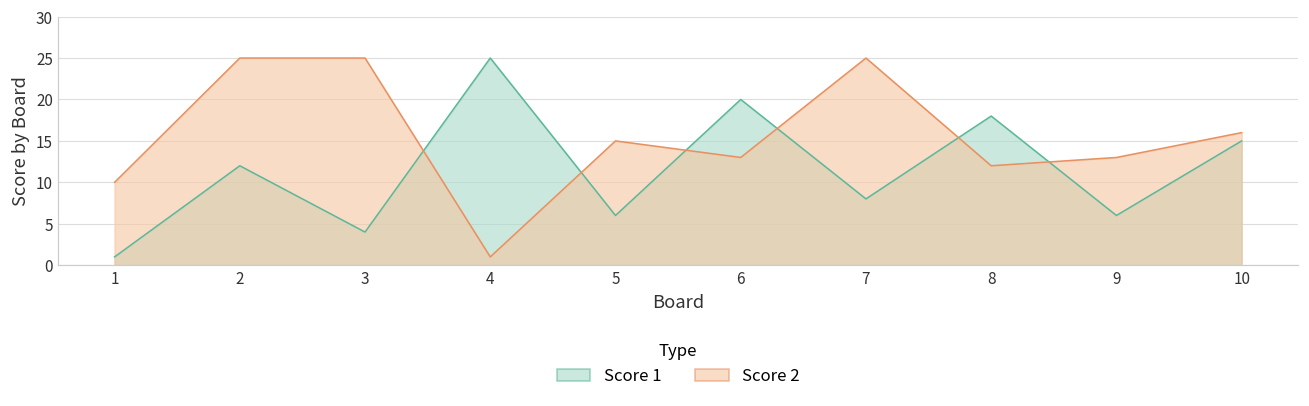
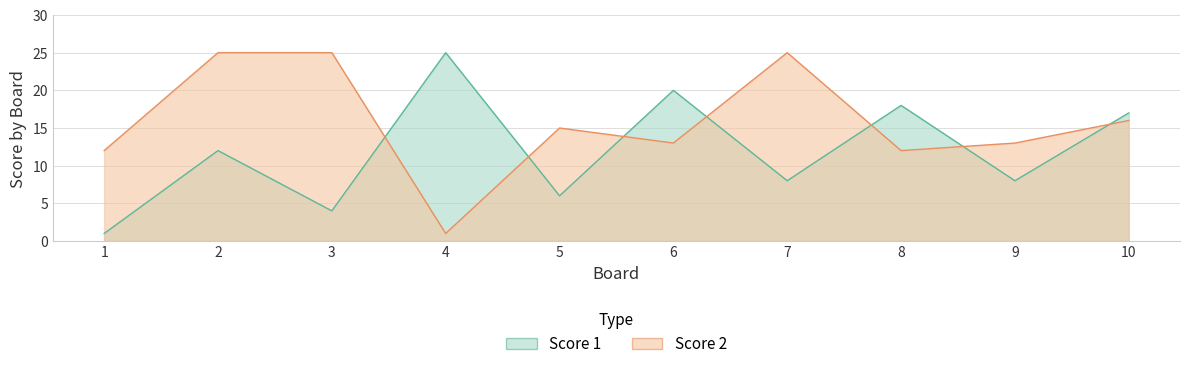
Score 2, 1: 10 -> 12
Score 1, 9: 6 -> 8
Score 1, 10: 15 -> 17
